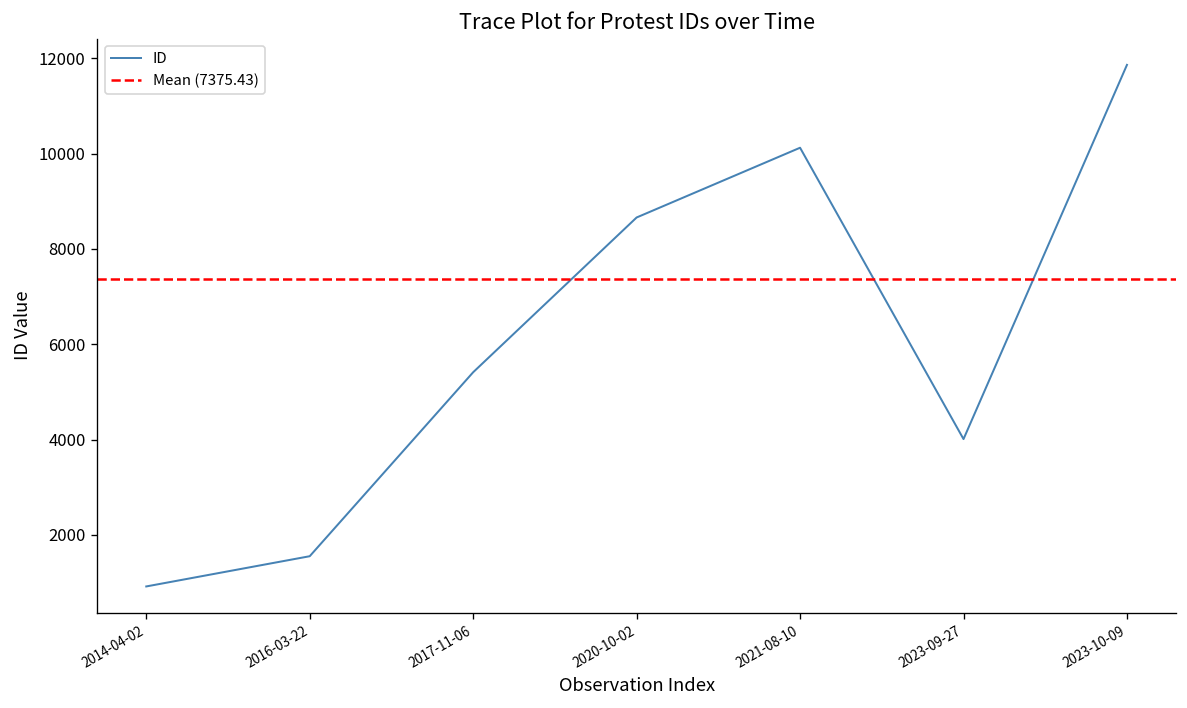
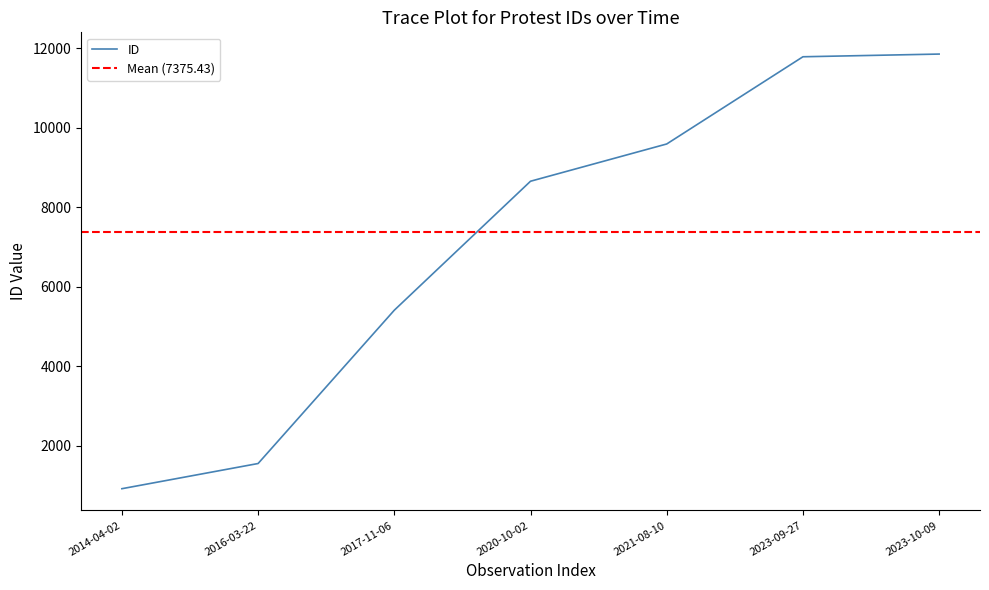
2021-08-10: 10100 -> 9600
2023-09-27: 4000 -> 11800
